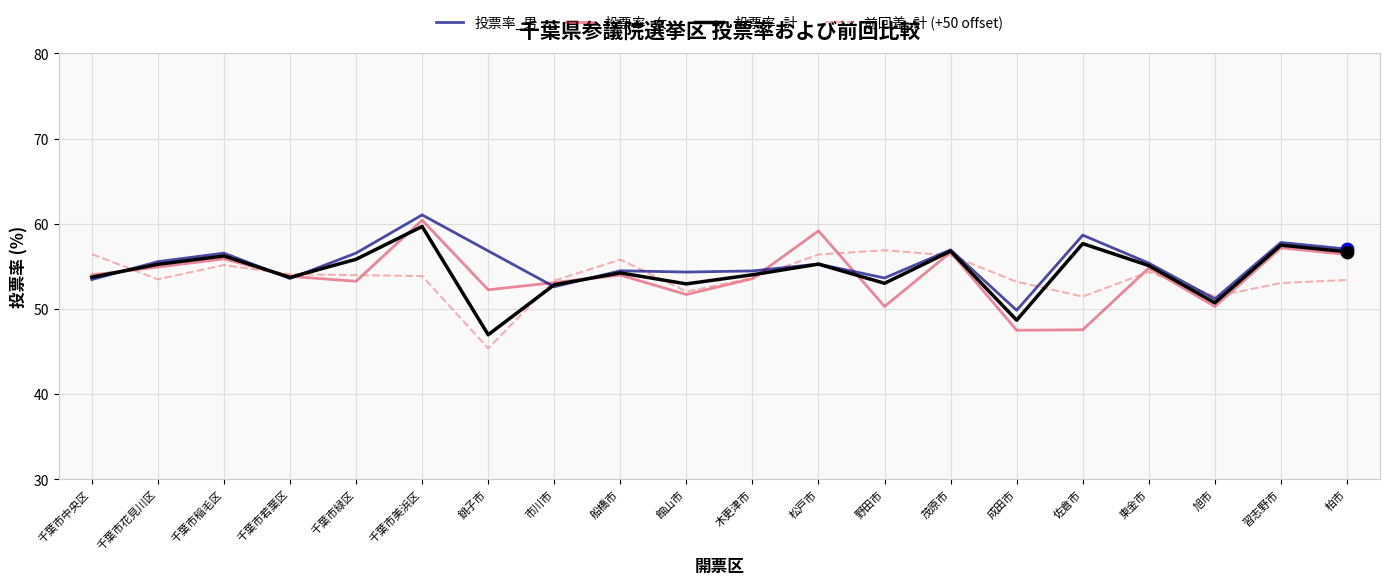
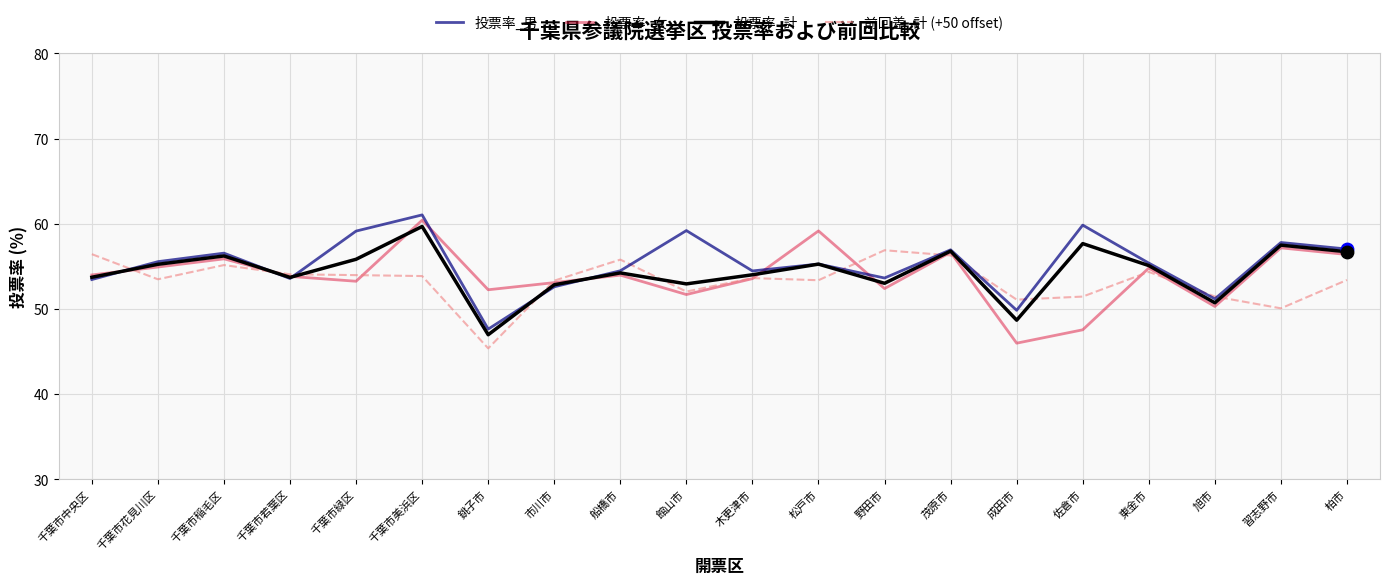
投票率_男, 千葉市緑区: 57 -> 59
投票率_男, 銚子市: 57 -> 48
投票率_男, 館山市: 54 -> 59
前回差_計 (+50 offset), 松戸市: 56 -> 53
投票率_女, 野田市: 50 -> 52
投票率_女, 成田市: 48 -> 46
前回差_計 (+50 offset), 成田市: 53 -> 51
投票率_男, 佐倉市: 59 -> 60
前回差_計 (+50 offset), 習志野市: 53 -> 50
